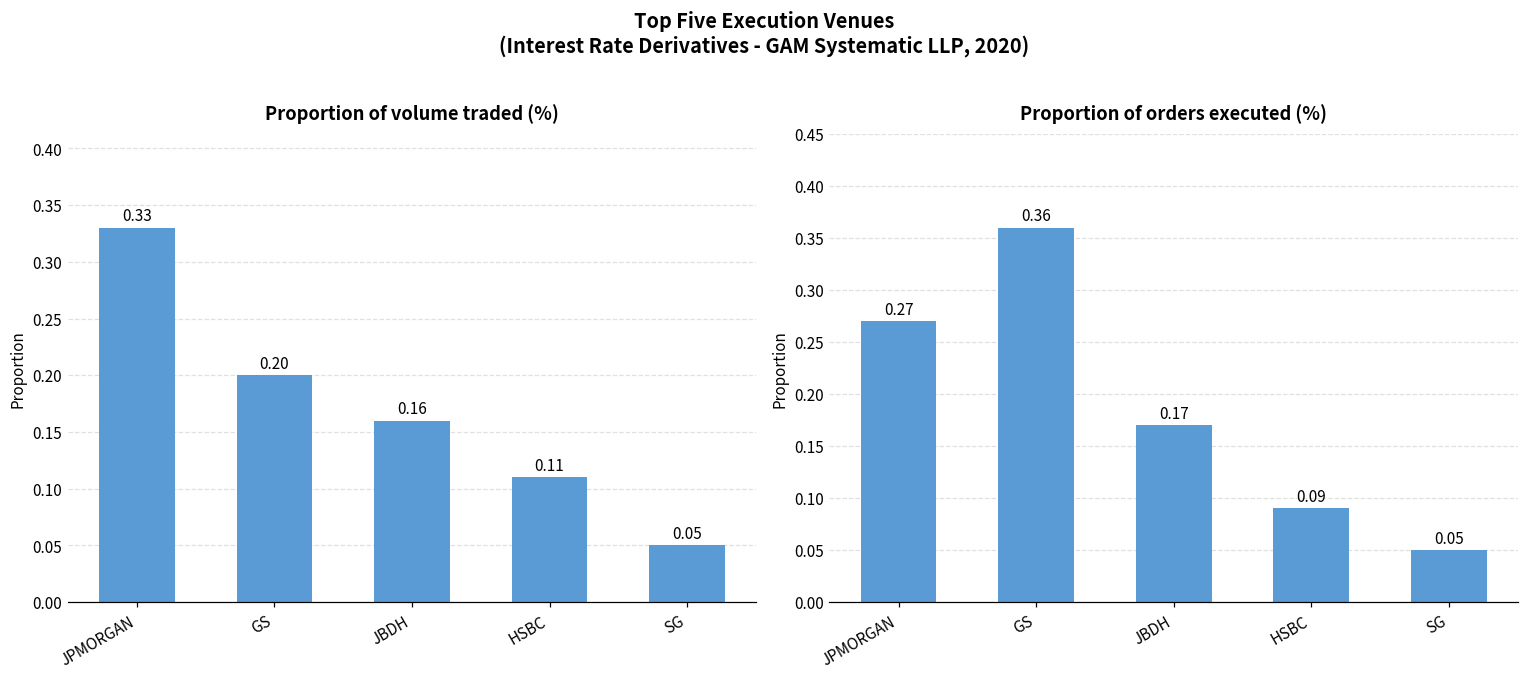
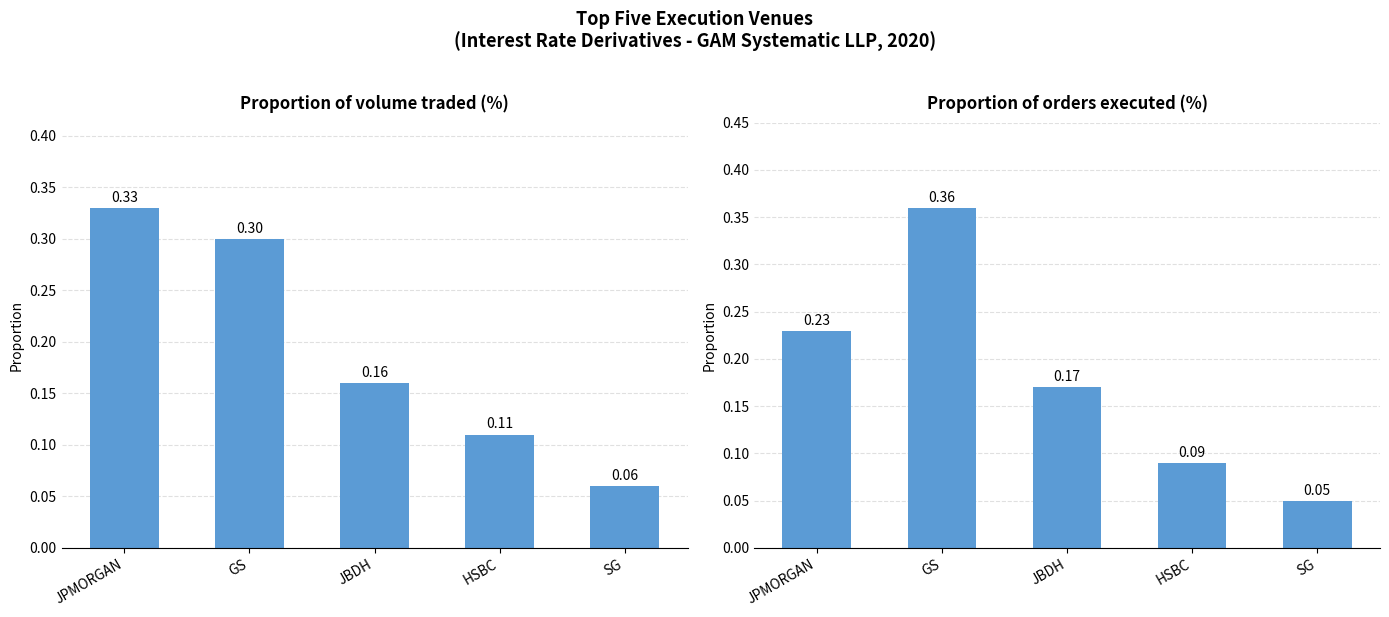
Proportion of volume traded (%), GS: 0.20 -> 0.30
Proportion of volume traded (%), SG: 0.05 -> 0.06
Proportion of orders executed (%), JPMORGAN: 0.27 -> 0.23
